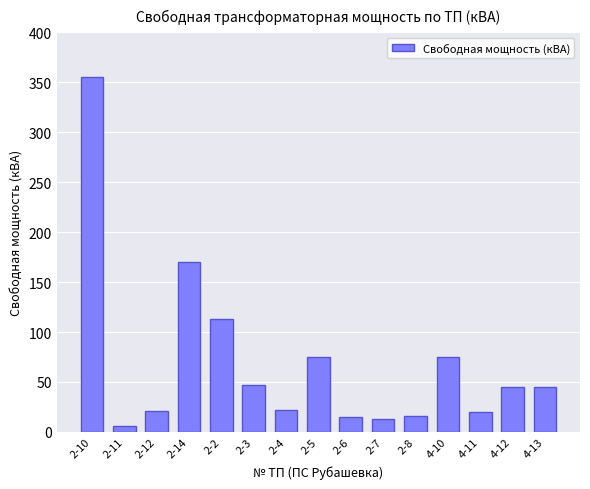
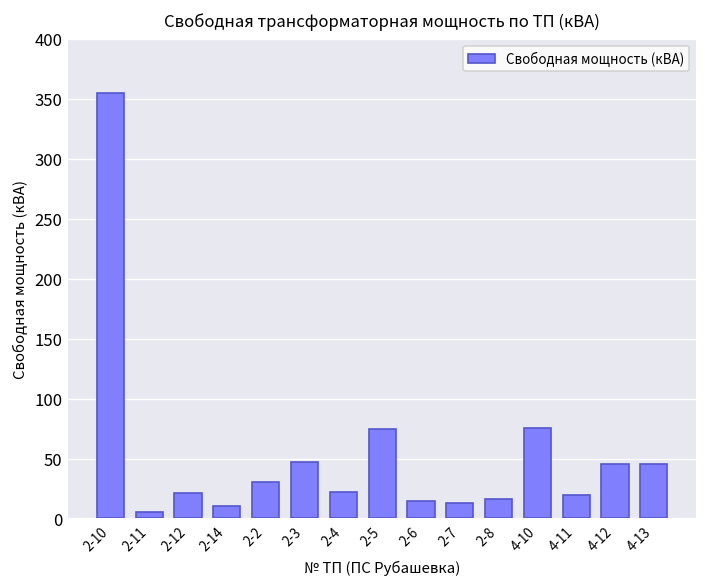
2-14: 170 -> 10
2-2: 110 -> 30
